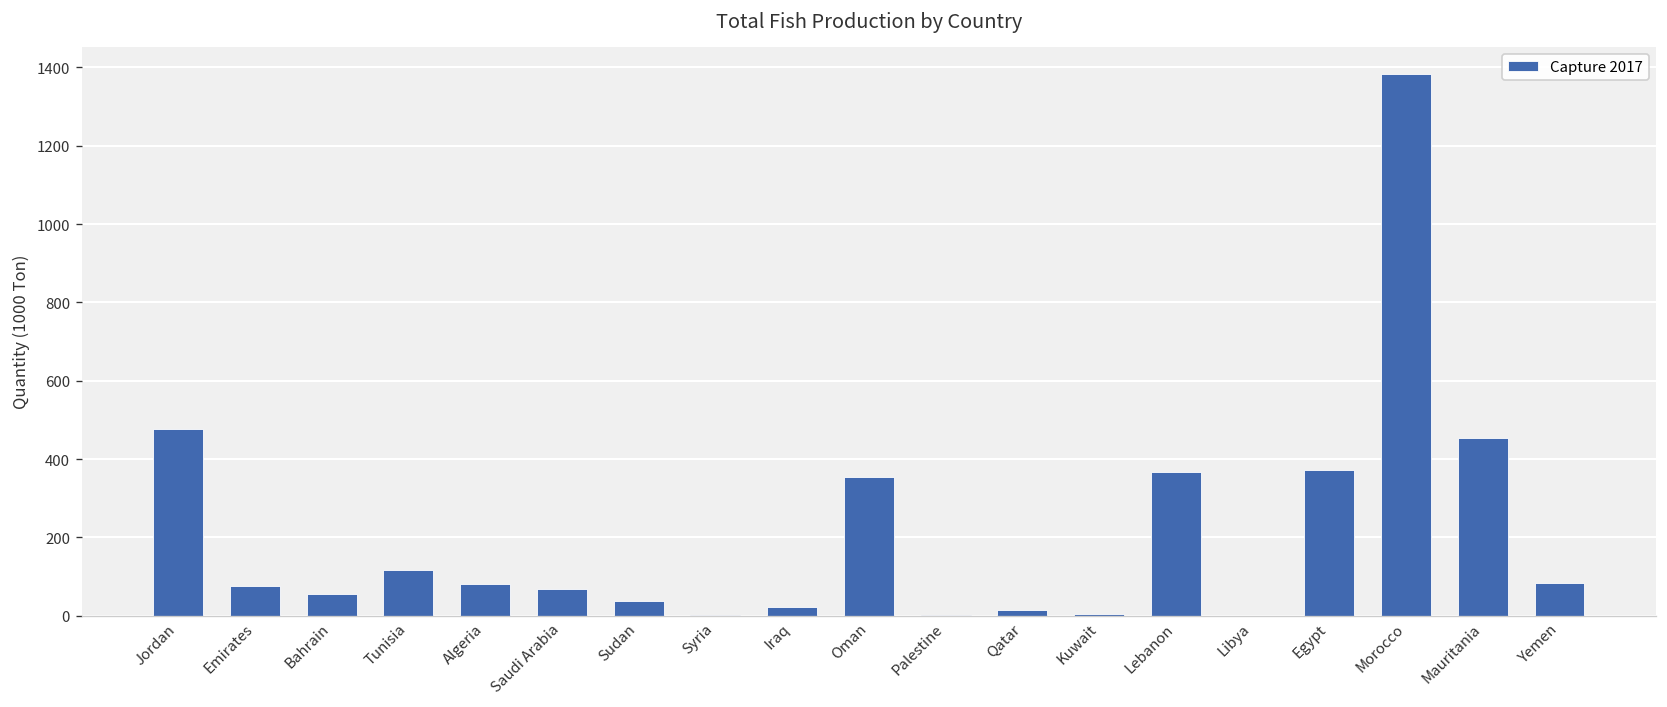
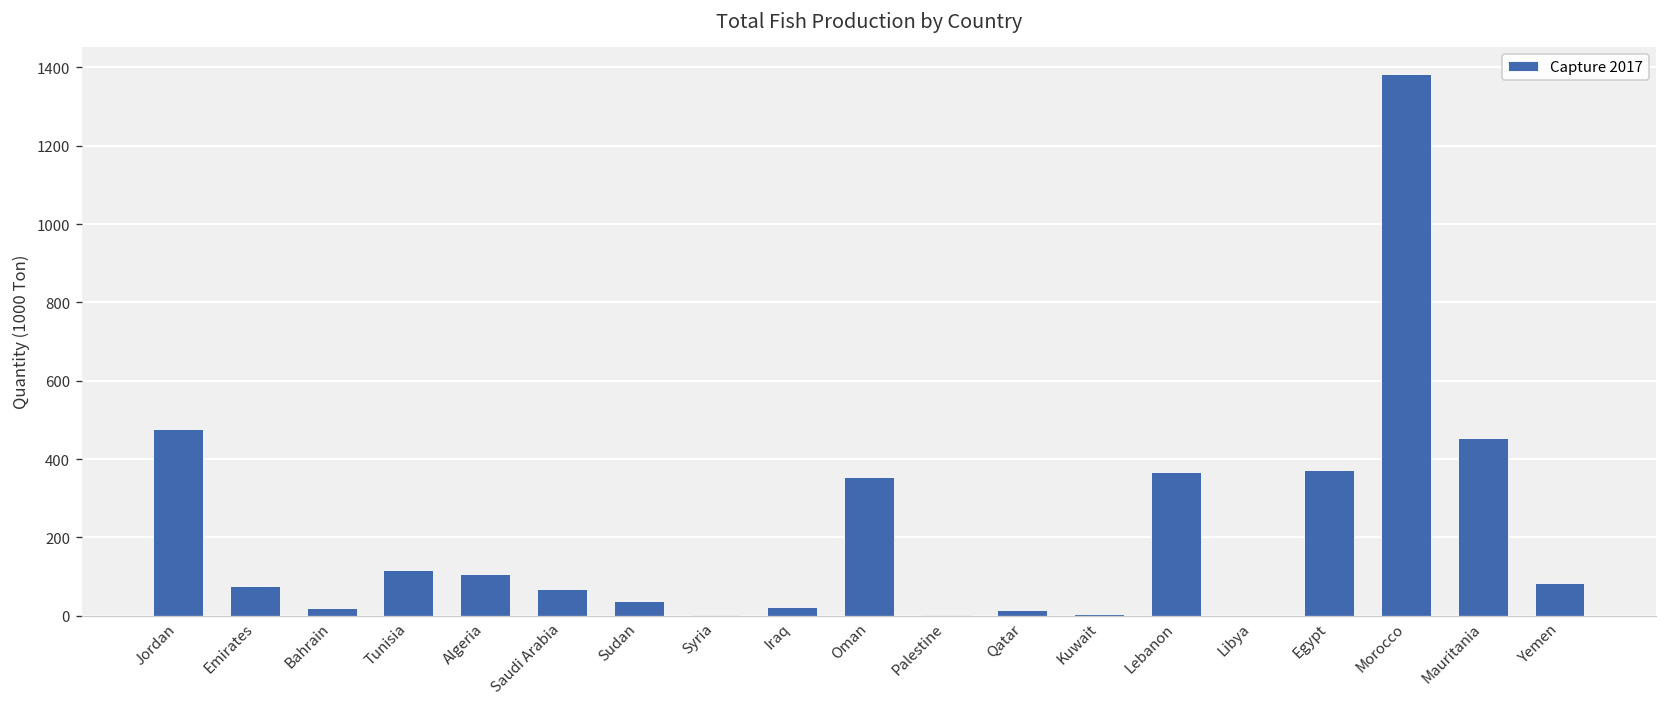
Bahrain: 60 -> 20
Algeria: 80 -> 110
